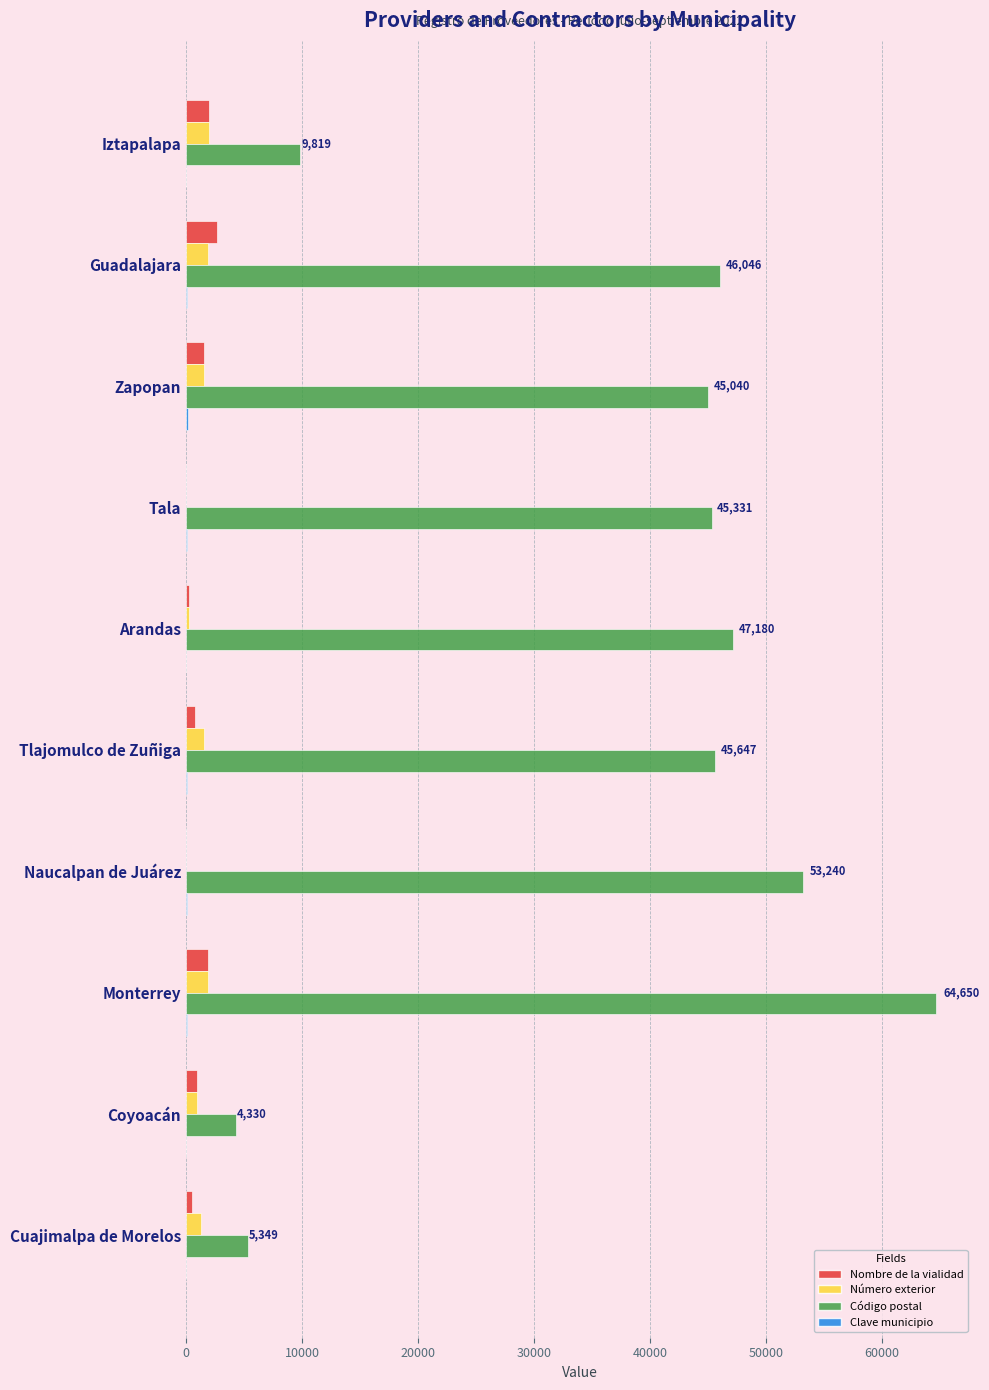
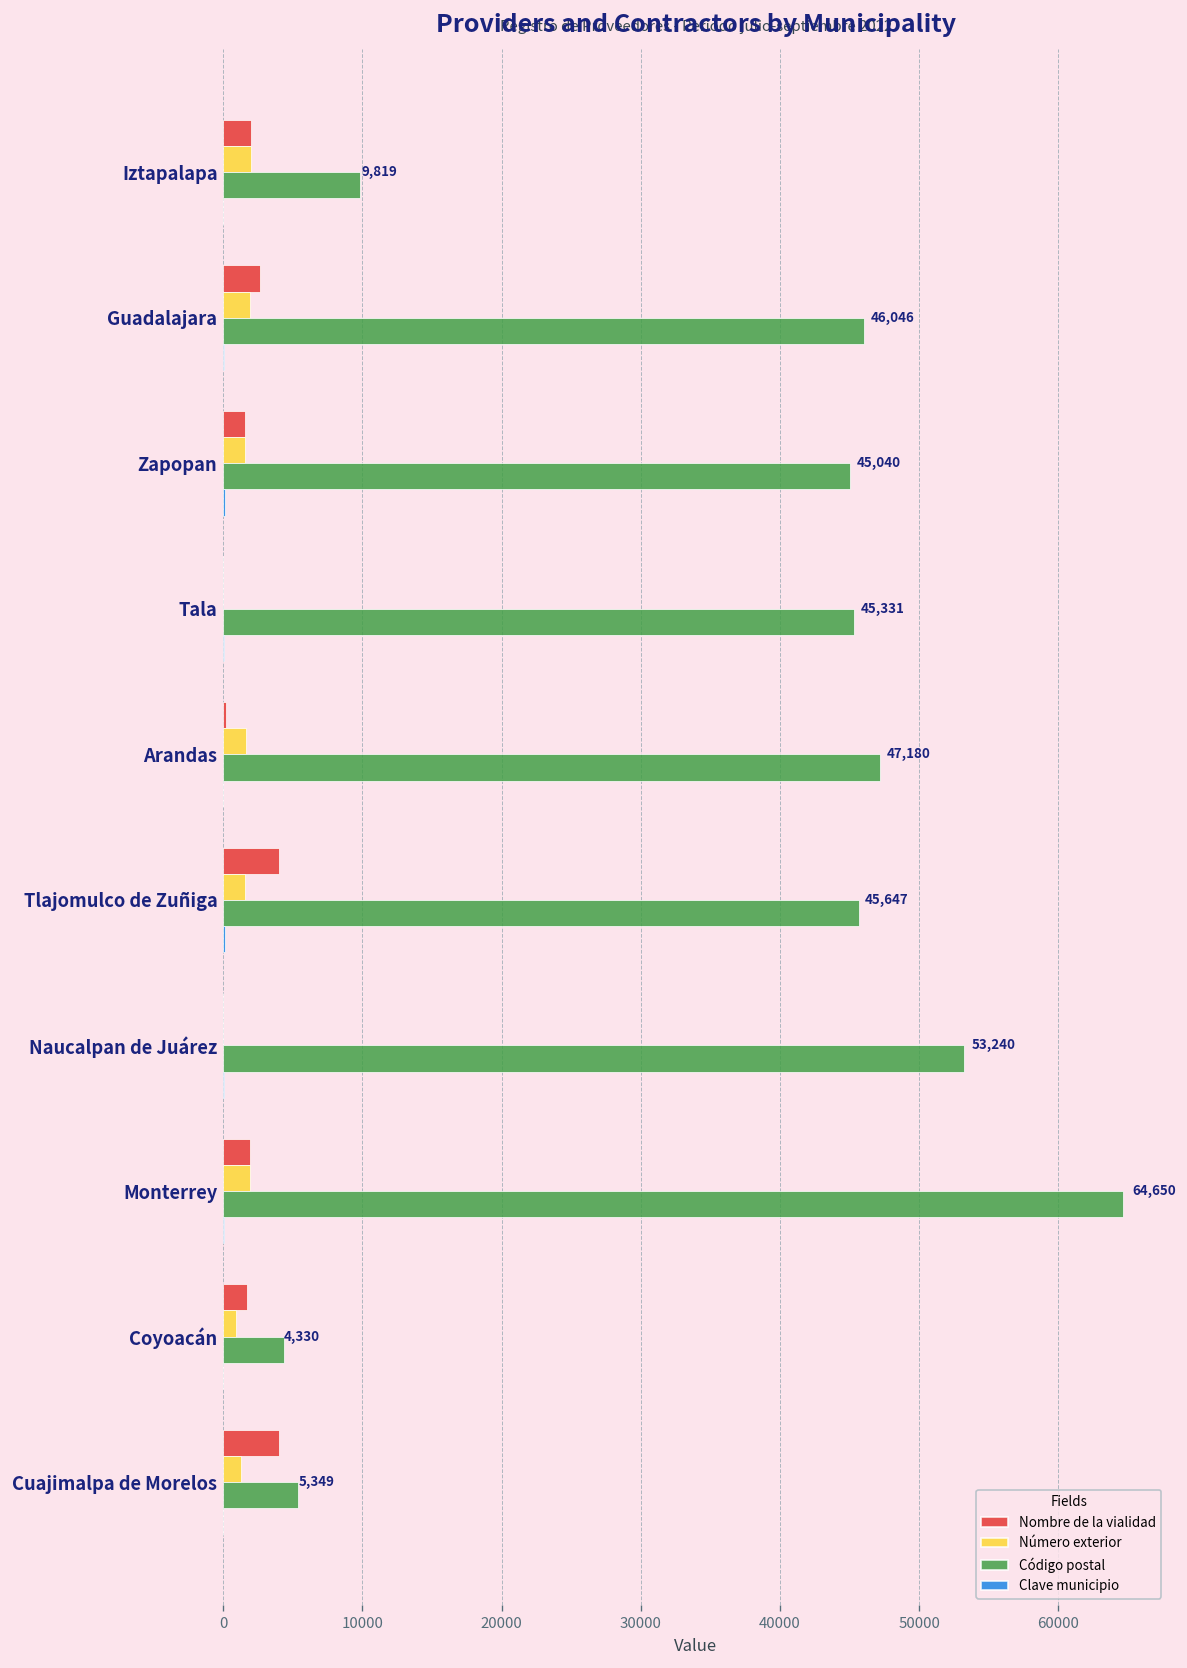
Número exterior, Arandas: 200 -> 1600
Nombre de la vialidad, Tlajomulco de Zuñiga: 800 -> 4000
Nombre de la vialidad, Coyoacán: 900 -> 1700
Nombre de la vialidad, Cuajimalpa de Morelos: 500 -> 4000
